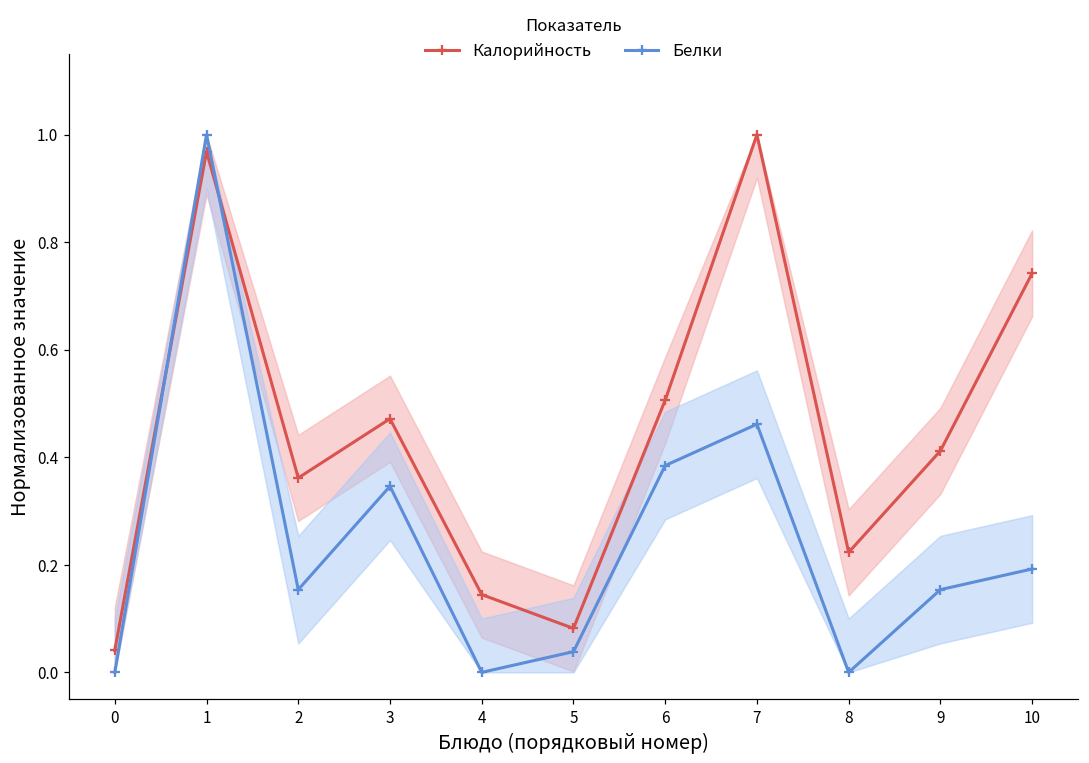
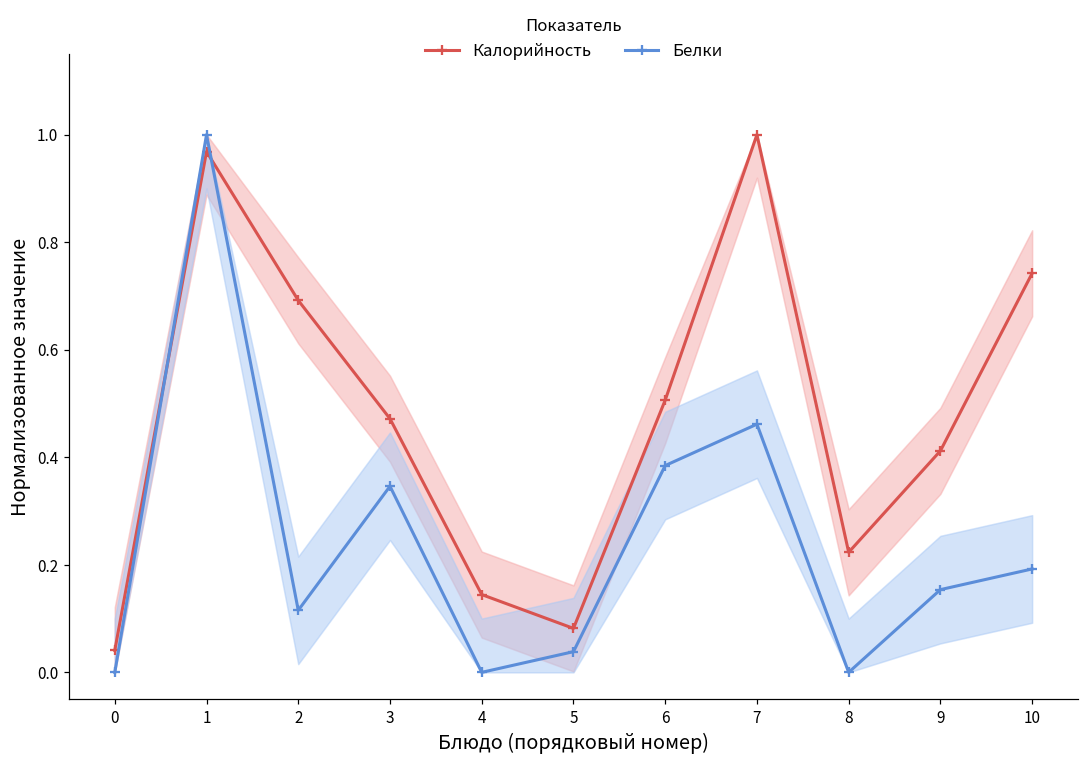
Калорийность, 2: 0.36 -> 0.69
Белки, 2: 0.15 -> 0.12
